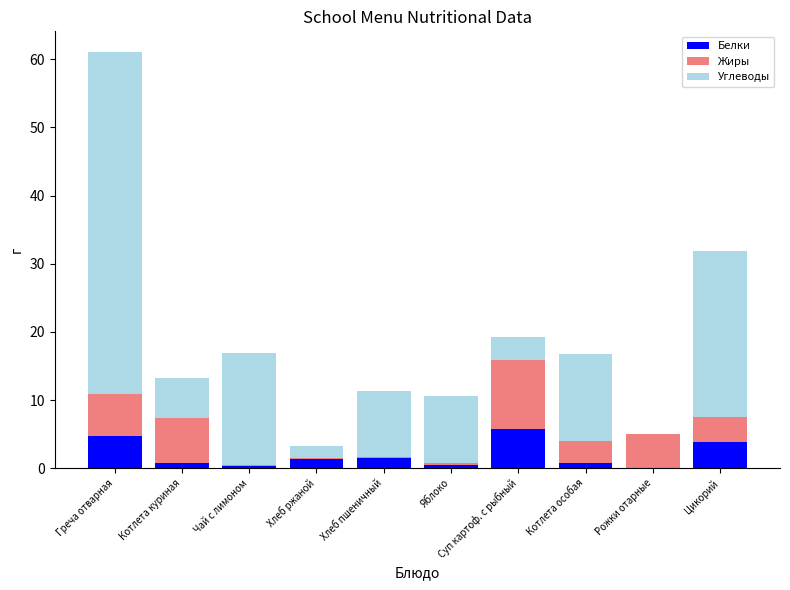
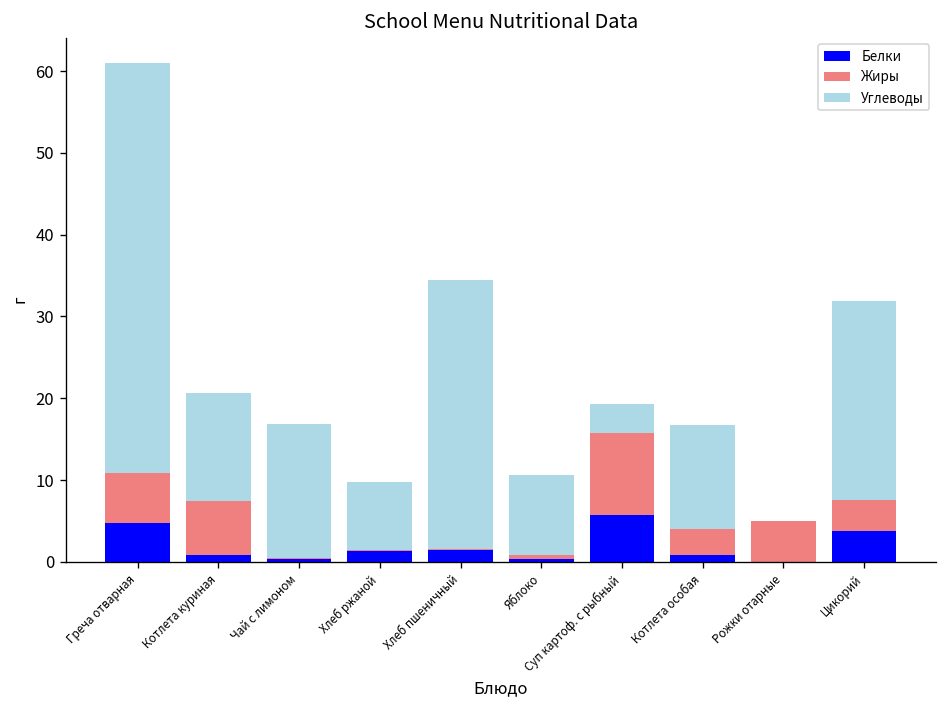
Углеводы, Котлета куриная: 6 -> 13
Углеводы, Хлеб ржаной: 2 -> 8
Углеводы, Хлеб пшеничный: 10 -> 33
